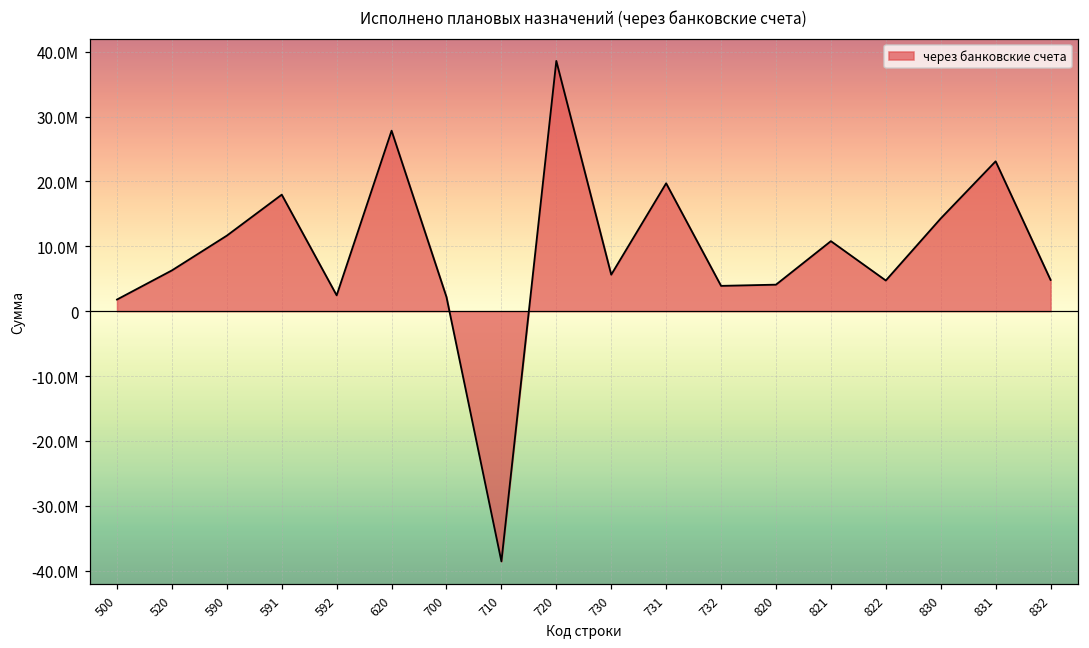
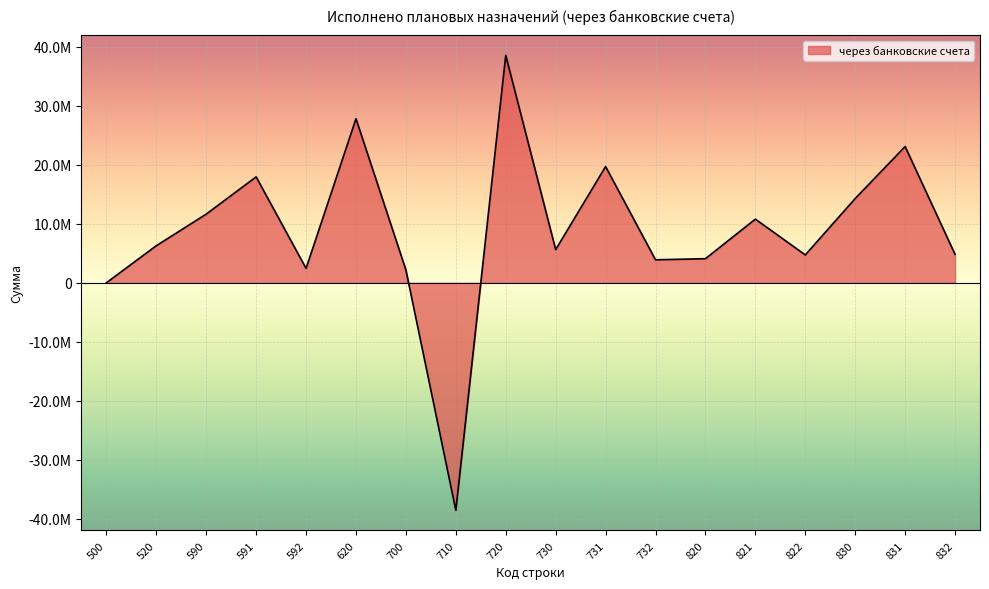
через банковские счета, 500: 2000000 -> 0
